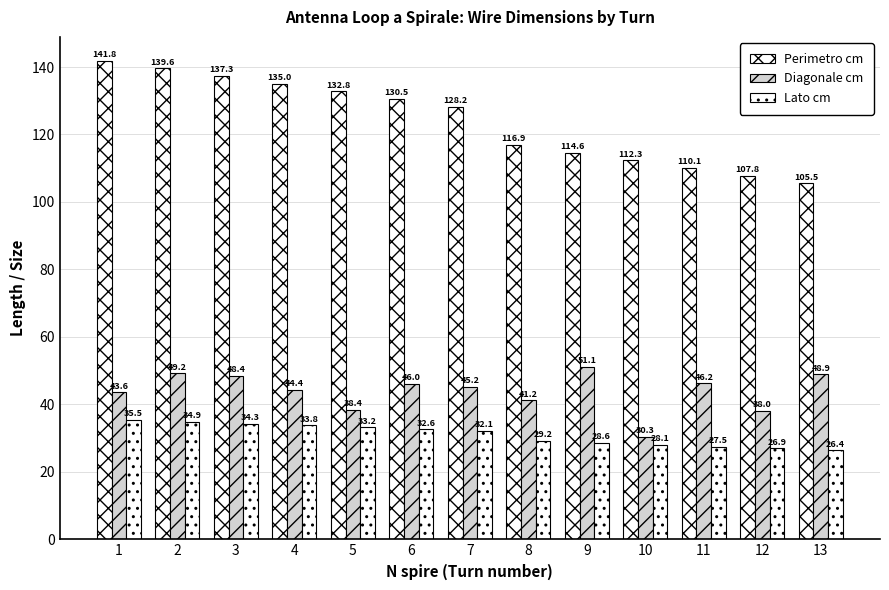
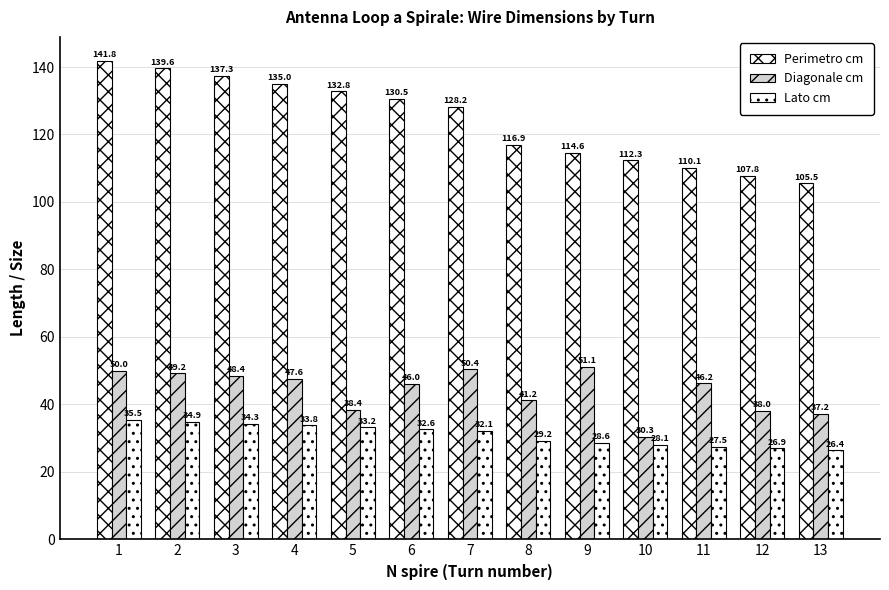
Diagonale cm, 1: 43.6 -> 50.0
Diagonale cm, 4: 44.4 -> 47.6
Diagonale cm, 7: 45.2 -> 50.4
Diagonale cm, 13: 48.9 -> 37.2
